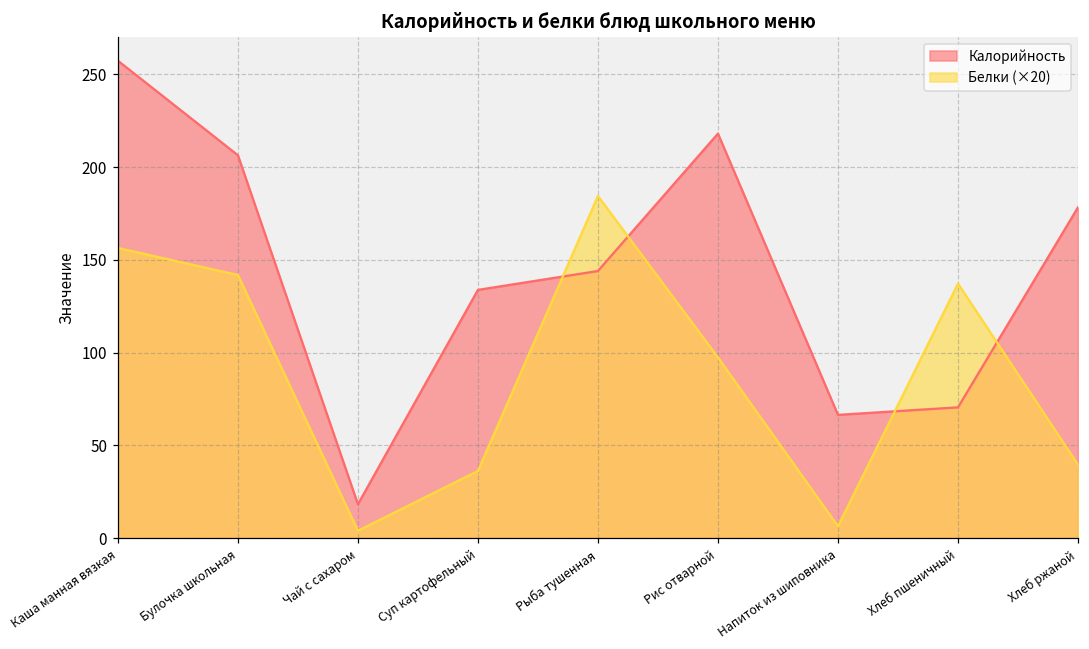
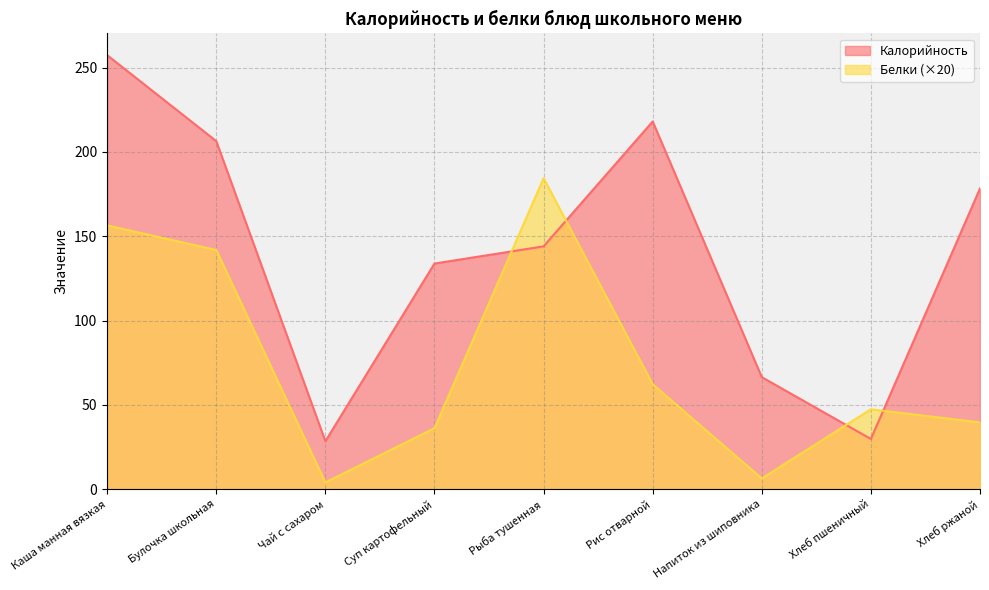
Калорийность, Чай с сахаром: 18 -> 28
Белки (×20), Рис отварной: 97 -> 62
Калорийность, Хлеб пшеничный: 71 -> 30
Белки (×20), Хлеб пшеничный: 137 -> 47
